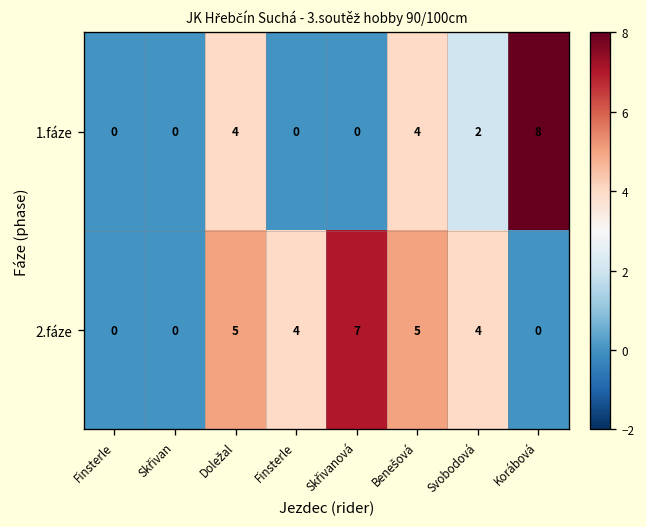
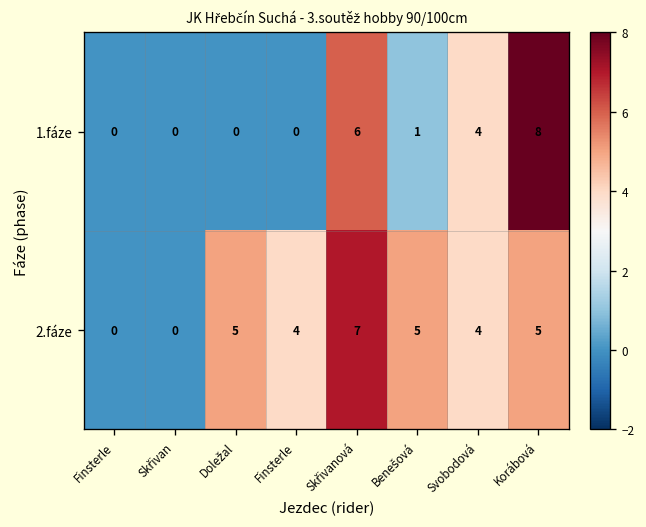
1.fáze, Doležal: 4 -> 0
1.fáze, Skřivanová: 0 -> 6
1.fáze, Benešová: 4 -> 1
1.fáze, Svobodová: 2 -> 4
2.fáze, Korábová: 0 -> 5
